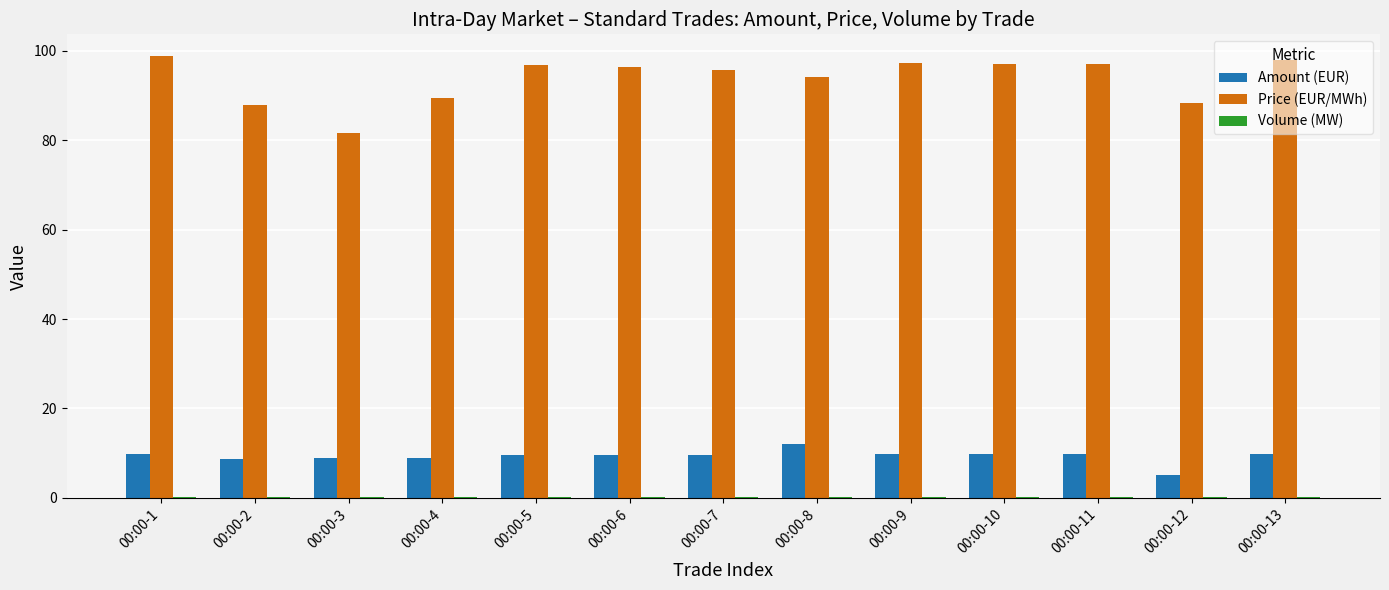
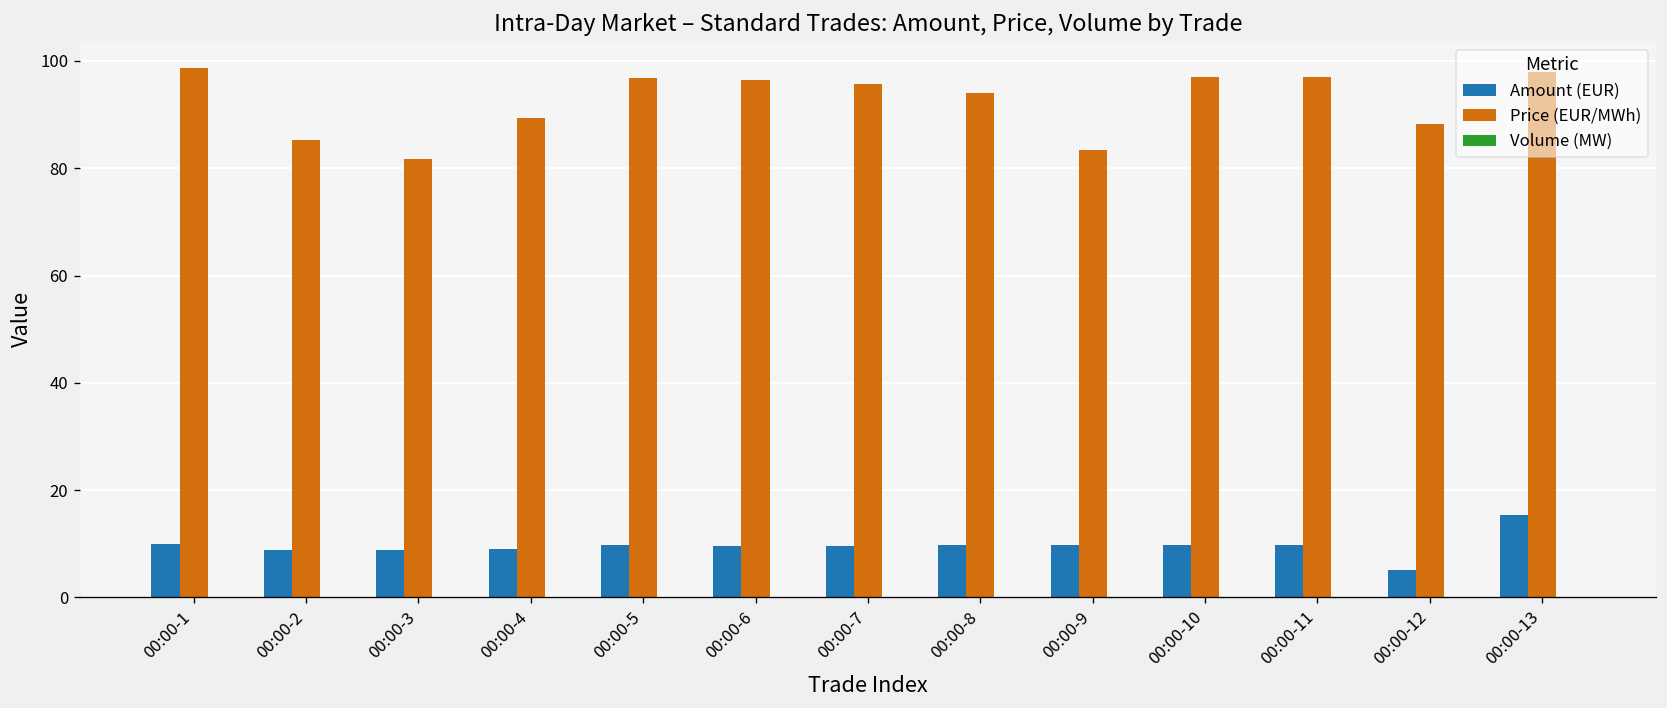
Price (EUR/MWh), 00:00-2: 88 -> 85
Amount (EUR), 00:00-8: 12 -> 10
Price (EUR/MWh), 00:00-9: 97 -> 83
Amount (EUR), 00:00-13: 10 -> 15
